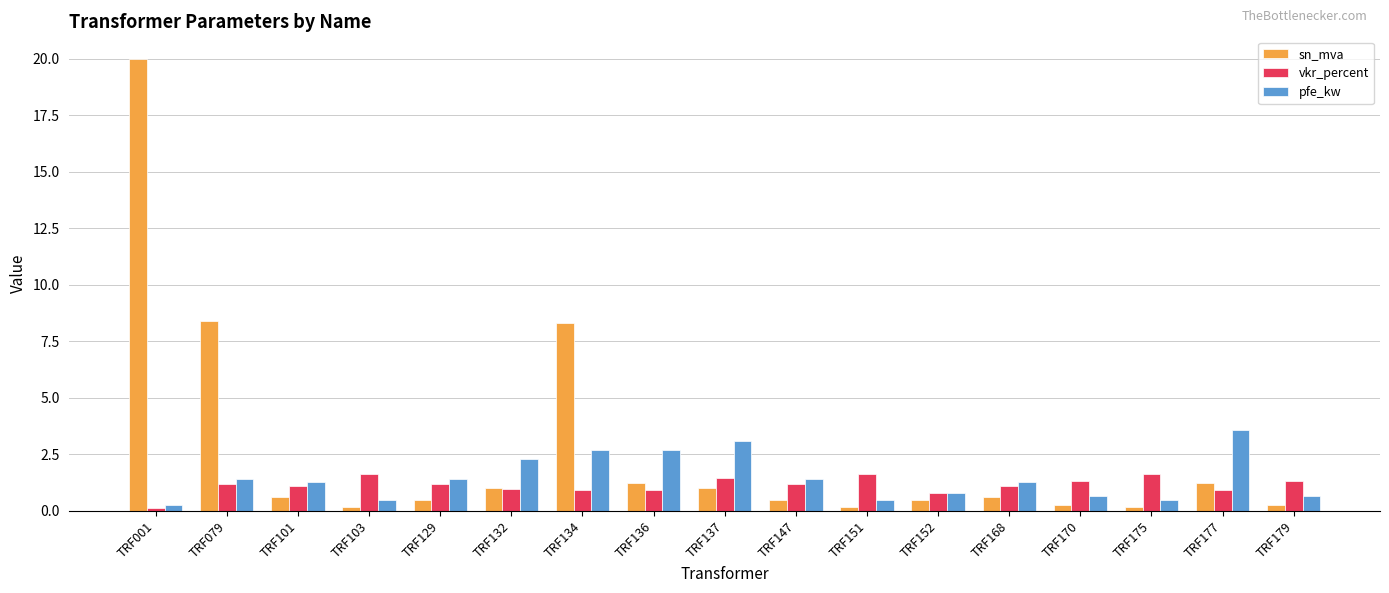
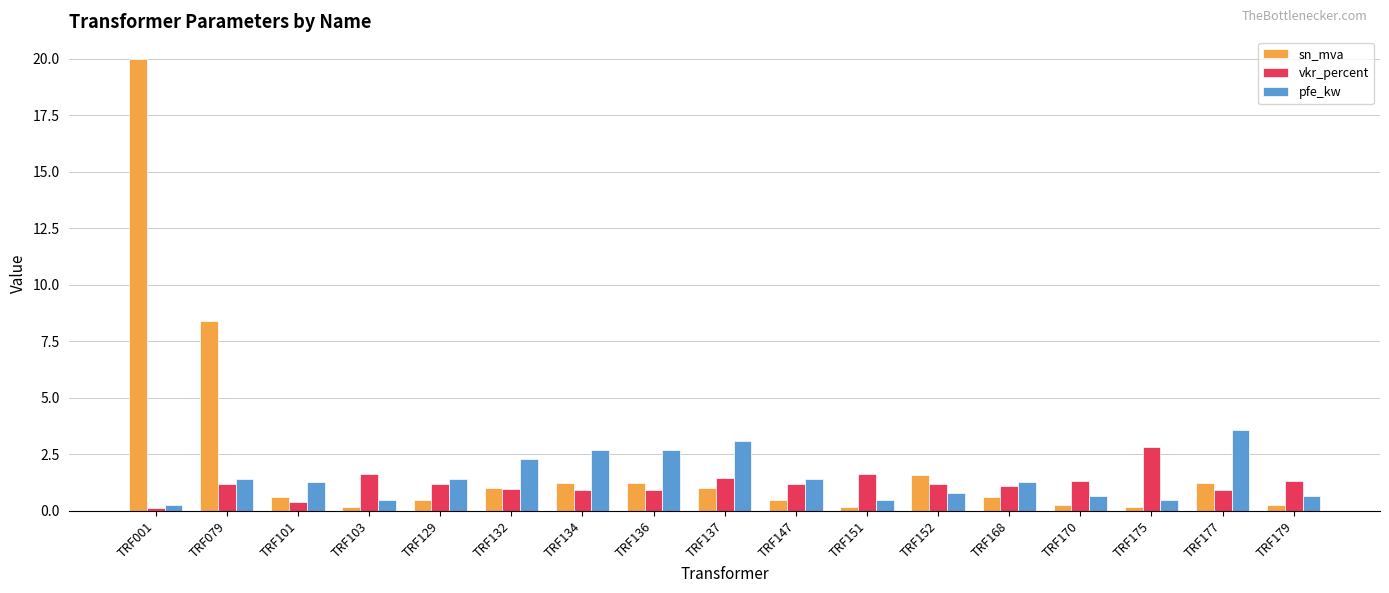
vkr_percent, TRF101: 1.1 -> 0.4
sn_mva, TRF134: 8.3 -> 1.3
sn_mva, TRF152: 0.5 -> 1.6
vkr_percent, TRF152: 0.8 -> 1.2
vkr_percent, TRF175: 1.6 -> 2.8
